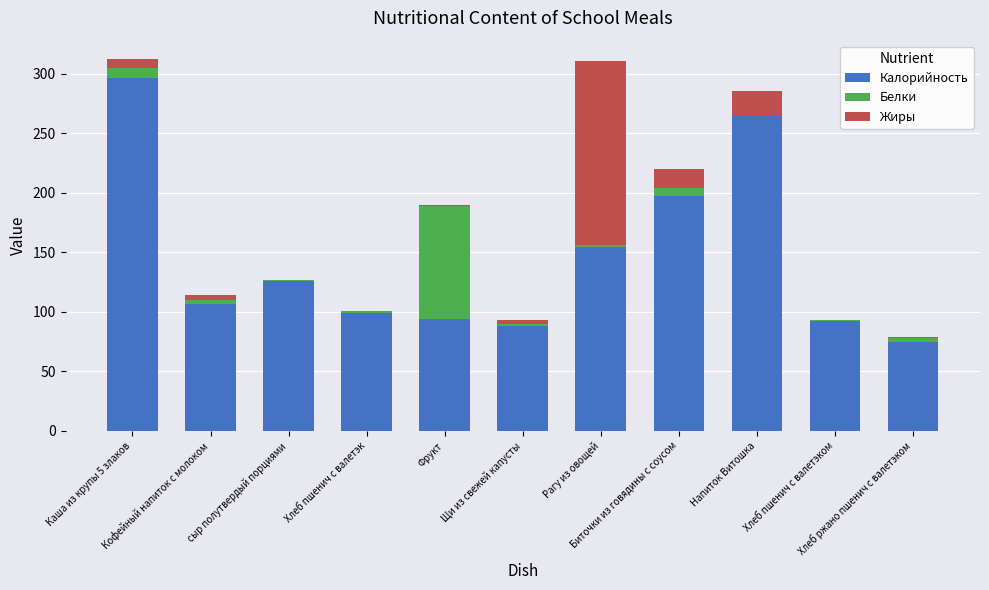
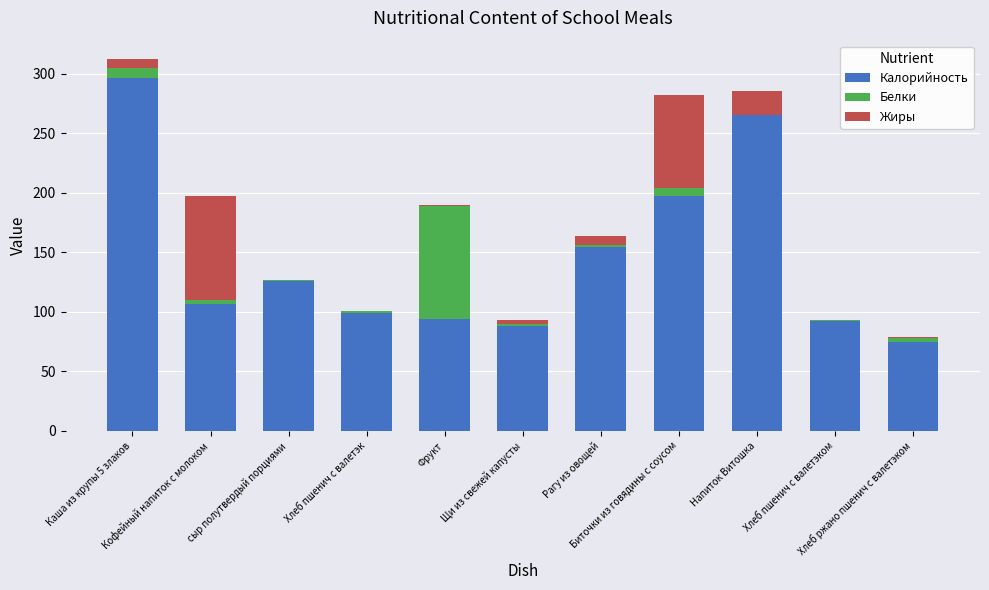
Жиры, Кофейный напиток с молоком: 5 -> 87
Жиры, Рагу из овощей: 155 -> 7
Жиры, Биточки из говядины с соусом: 15 -> 78
